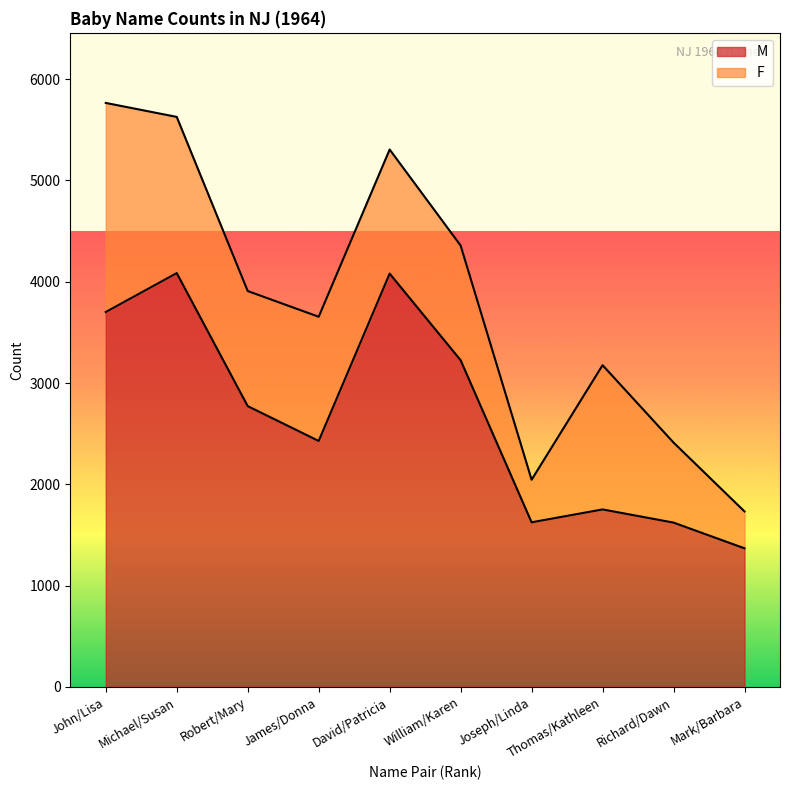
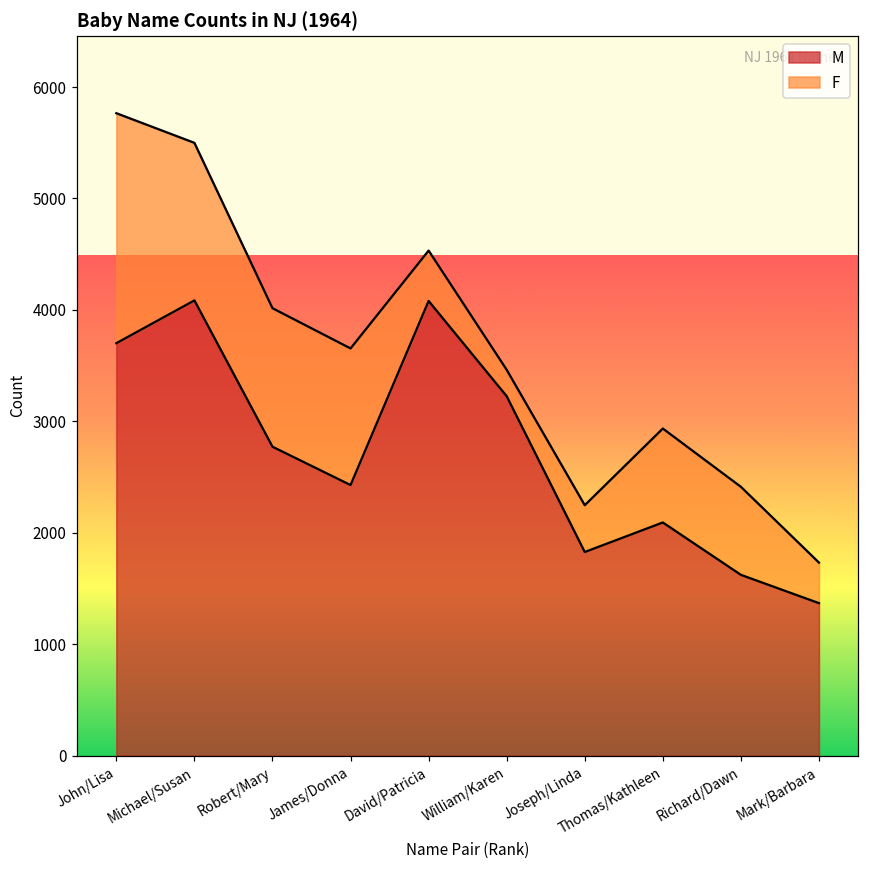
F, Michael/Susan: 1540 -> 1410
F, Robert/Mary: 1140 -> 1240
F, David/Patricia: 1230 -> 450
F, William/Karen: 1130 -> 240
M, Joseph/Linda: 1630 -> 1830
M, Thomas/Kathleen: 1750 -> 2090
F, Thomas/Kathleen: 1420 -> 840
